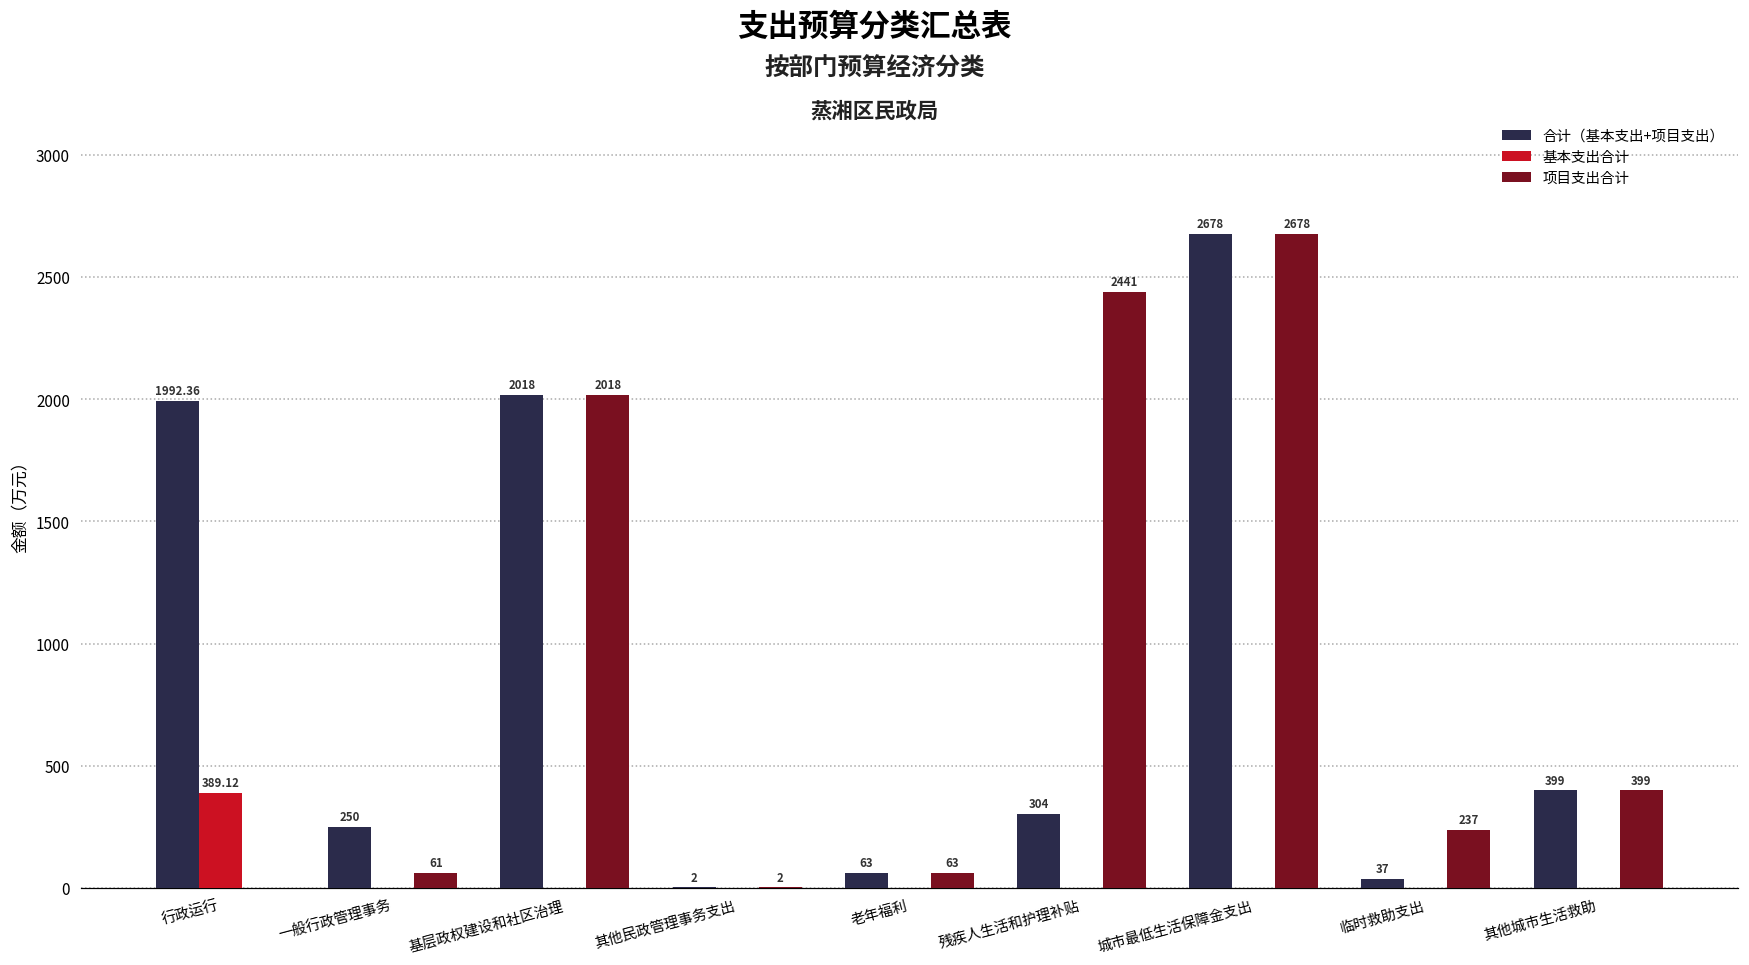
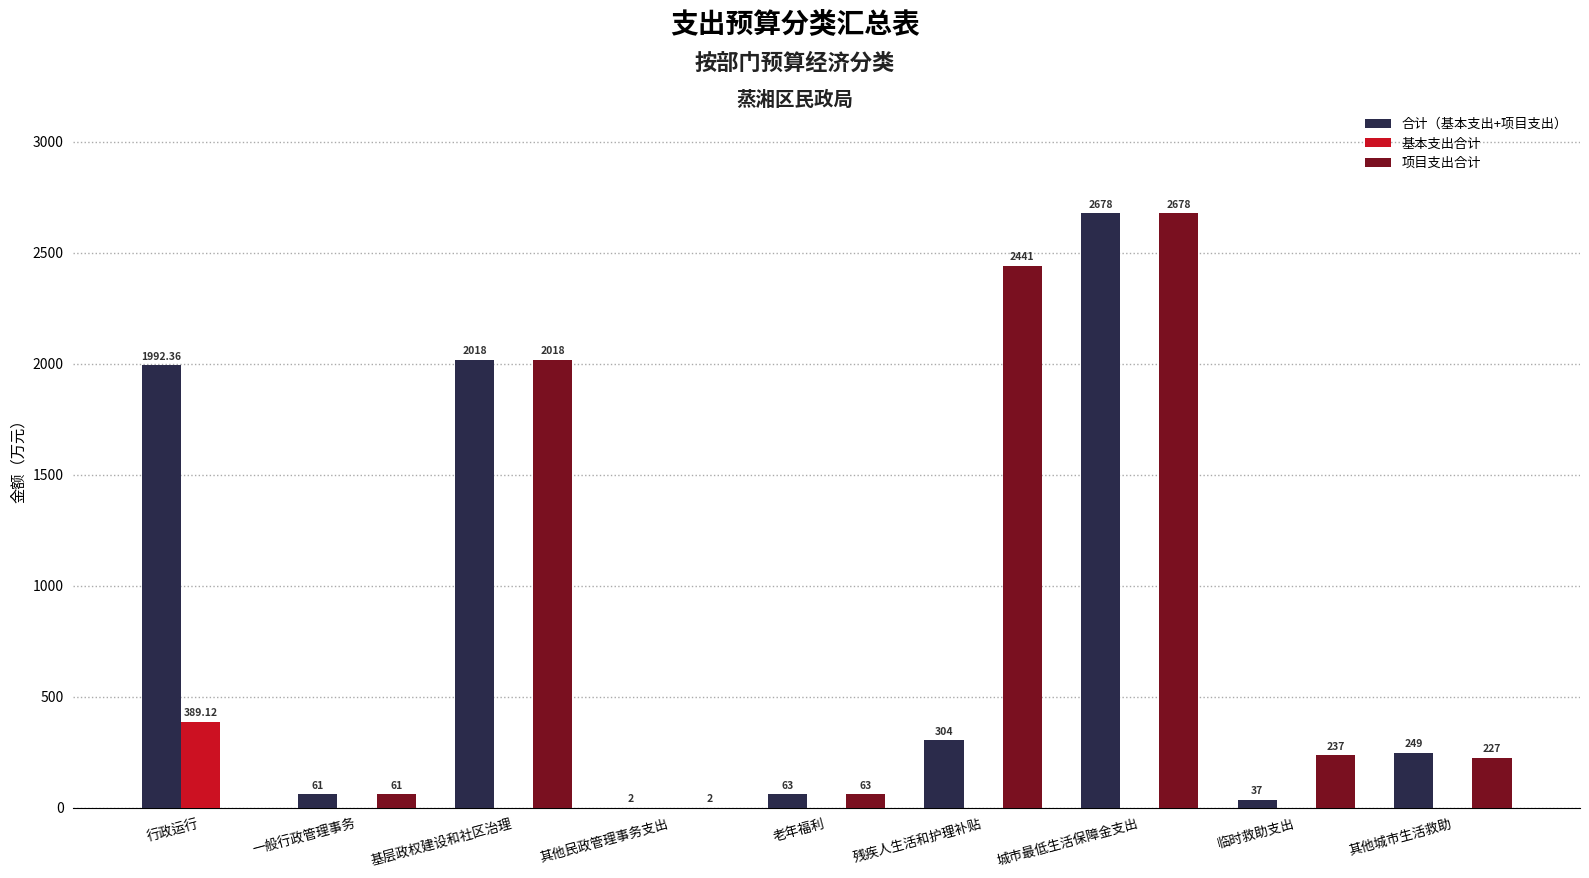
合计（基本支出+项目支出）, 一般行政管理事务: 250 -> 61
合计（基本支出+项目支出）, 其他城市生活救助: 399 -> 249
项目支出合计, 其他城市生活救助: 399 -> 227
